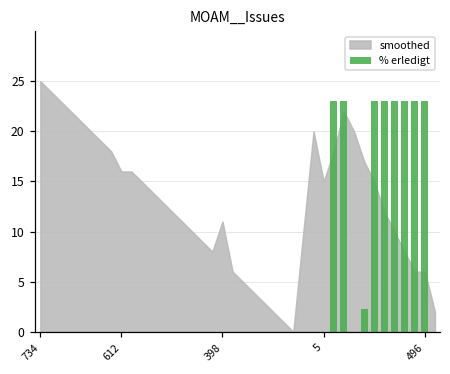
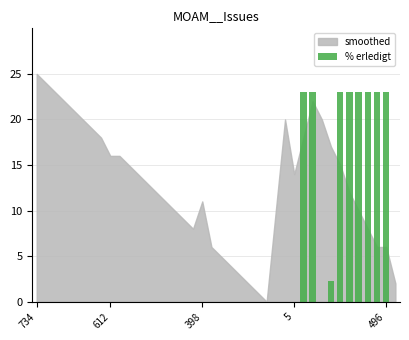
smoothed, 5: 15 -> 14
